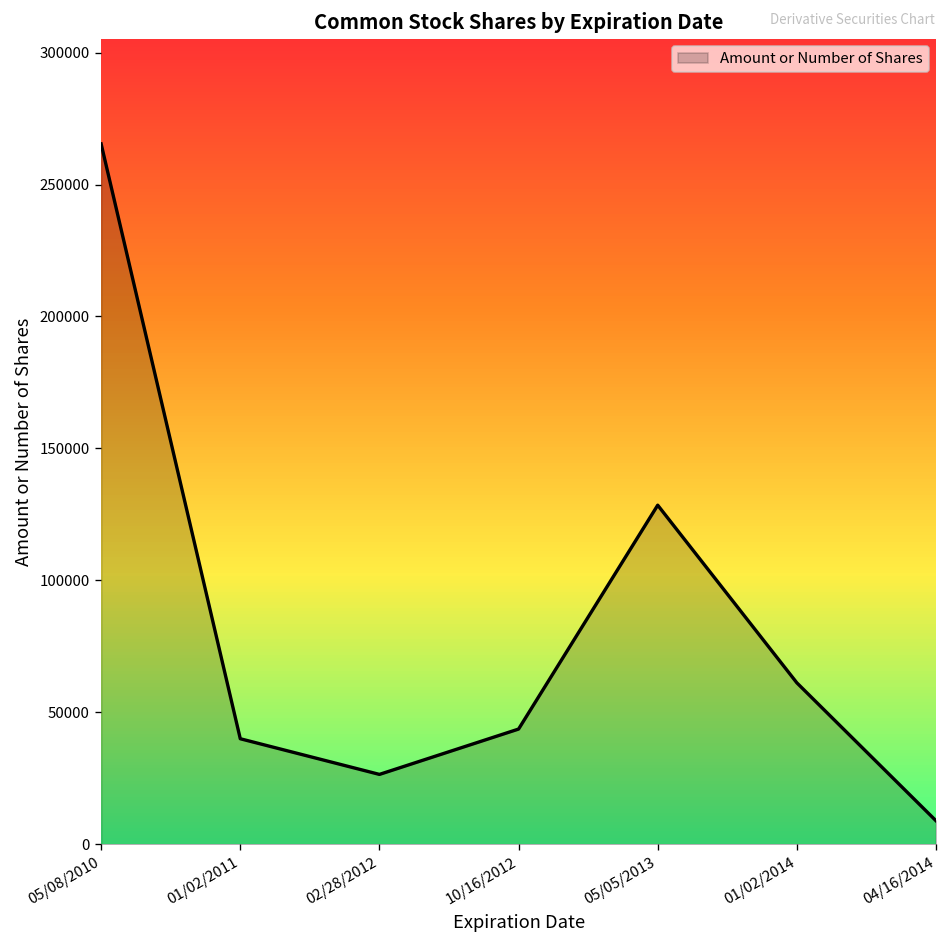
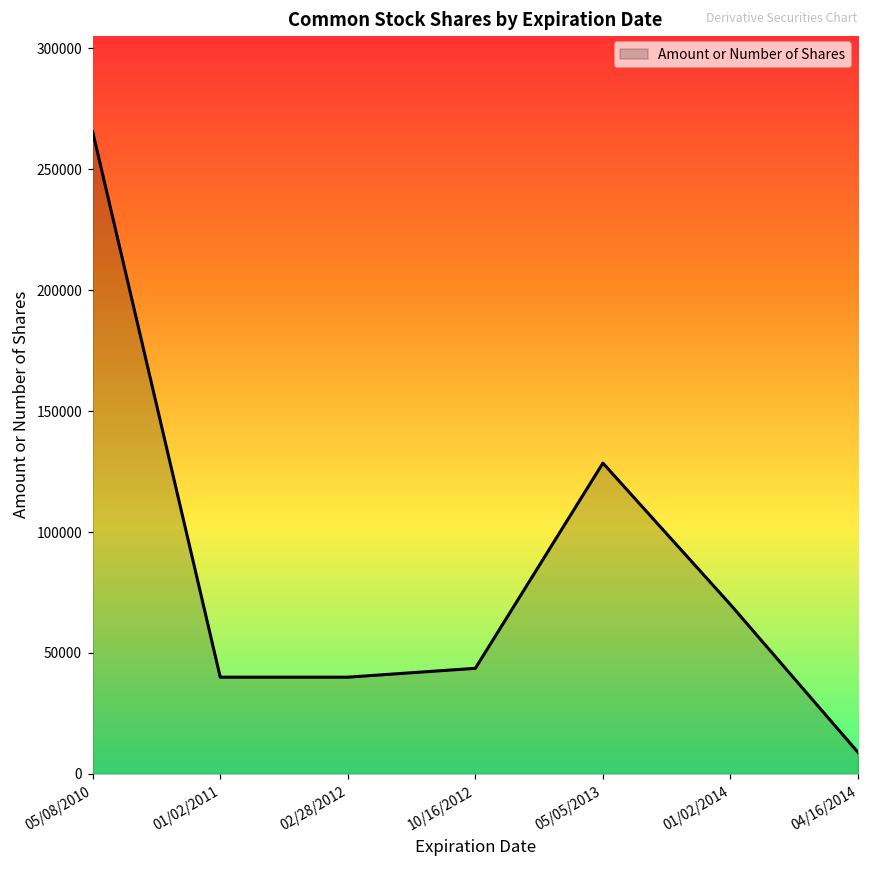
02/28/2012: 26000 -> 40000
01/02/2014: 61000 -> 70000
